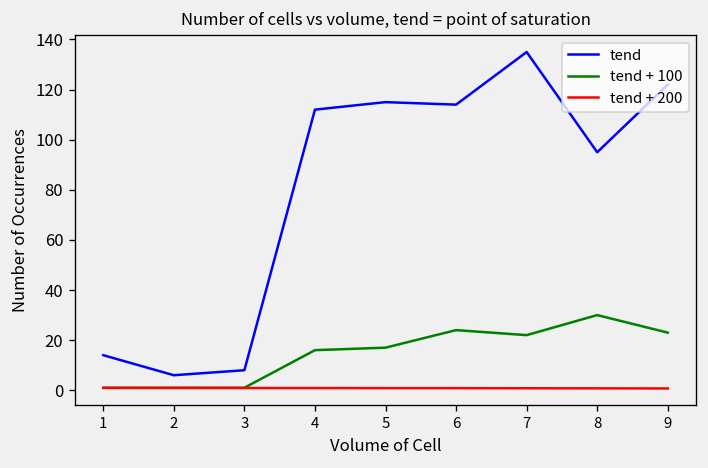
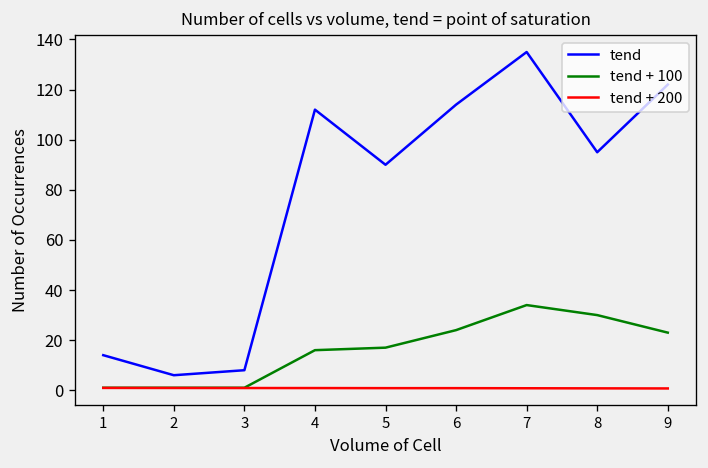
tend, 5: 115 -> 90
tend + 100, 7: 22 -> 34
